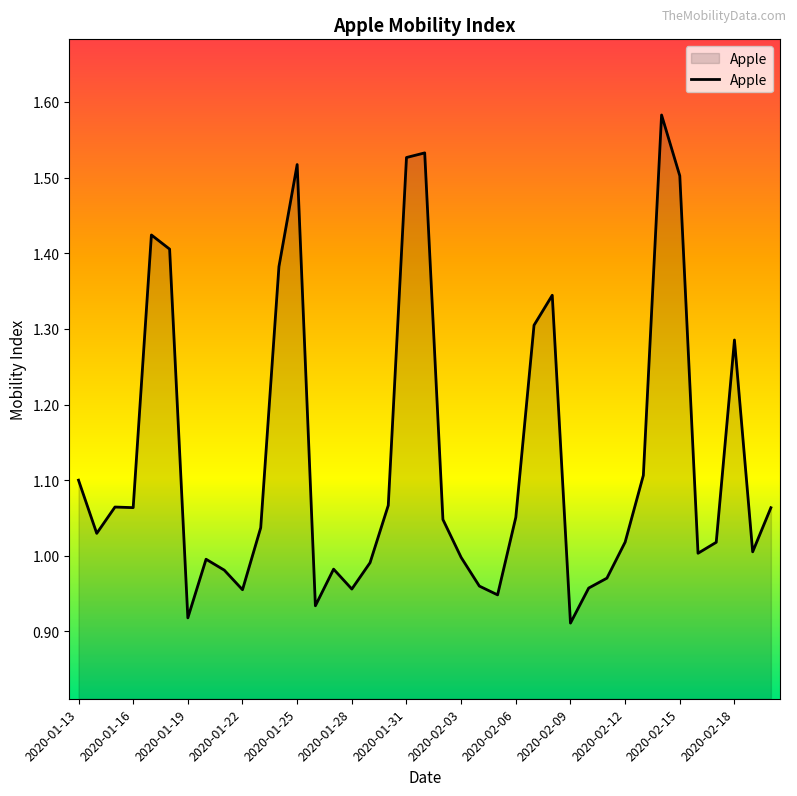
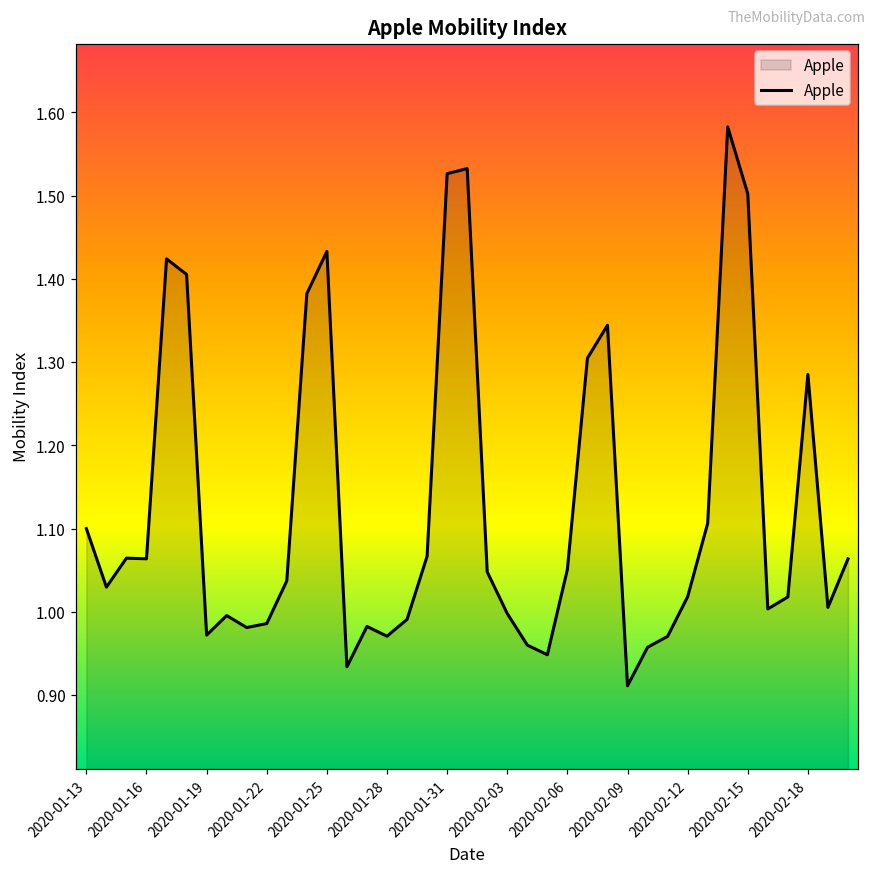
2020-01-19: 0.92 -> 0.97
2020-01-22: 0.96 -> 0.99
2020-01-25: 1.52 -> 1.43
2020-01-28: 0.96 -> 0.97
